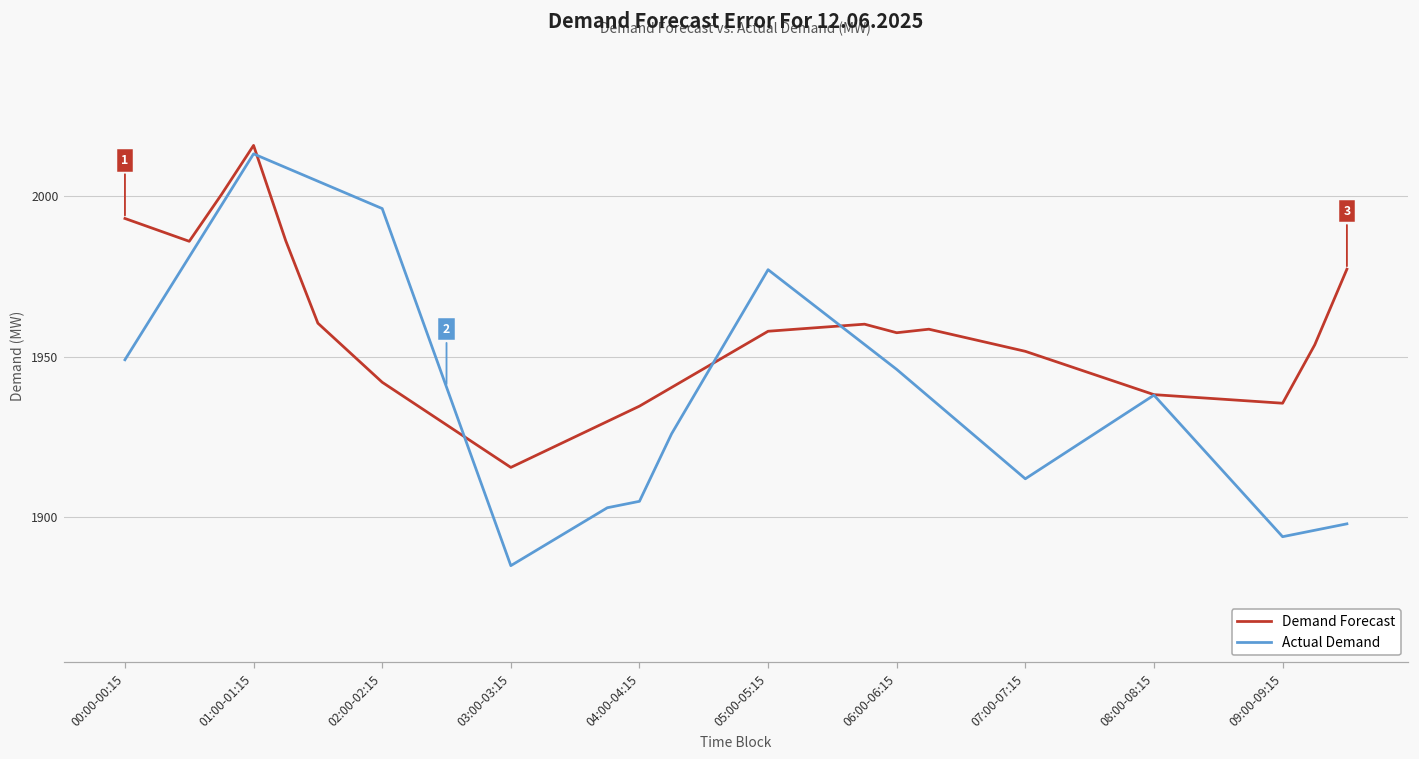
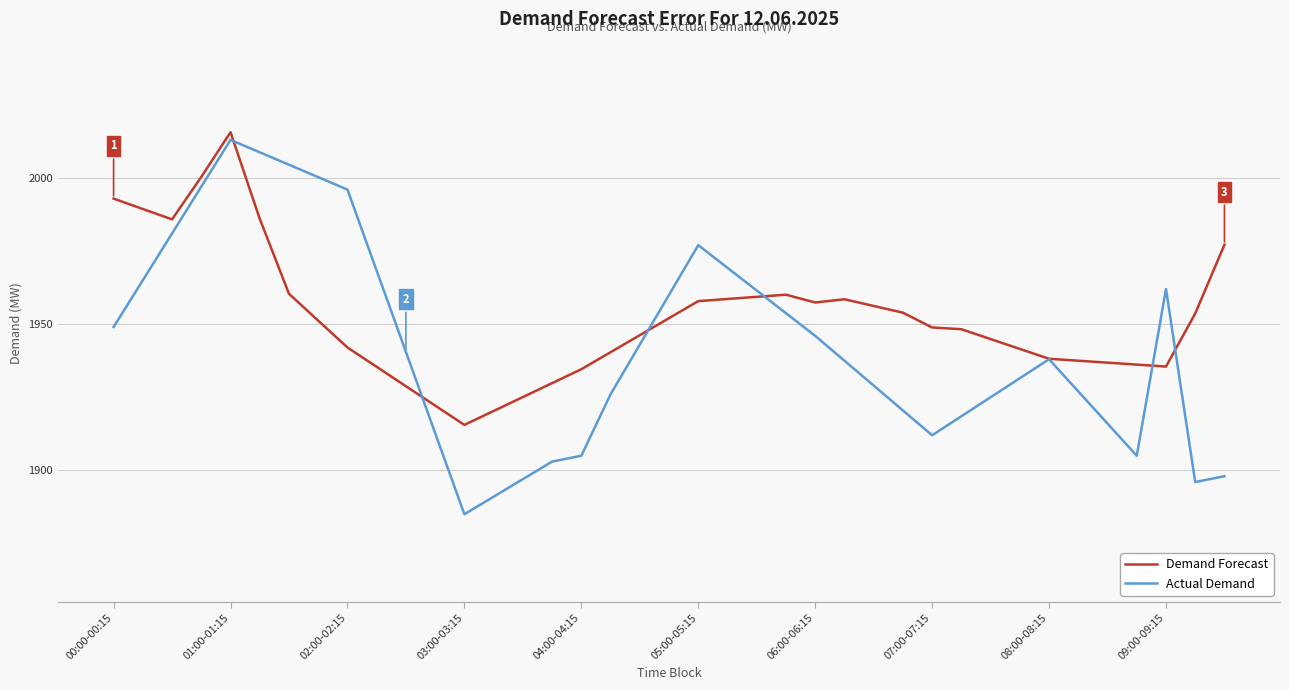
Demand Forecast, 07:00-07:15: 1952 -> 1949
Actual Demand, 09:00-09:15: 1894 -> 1962
